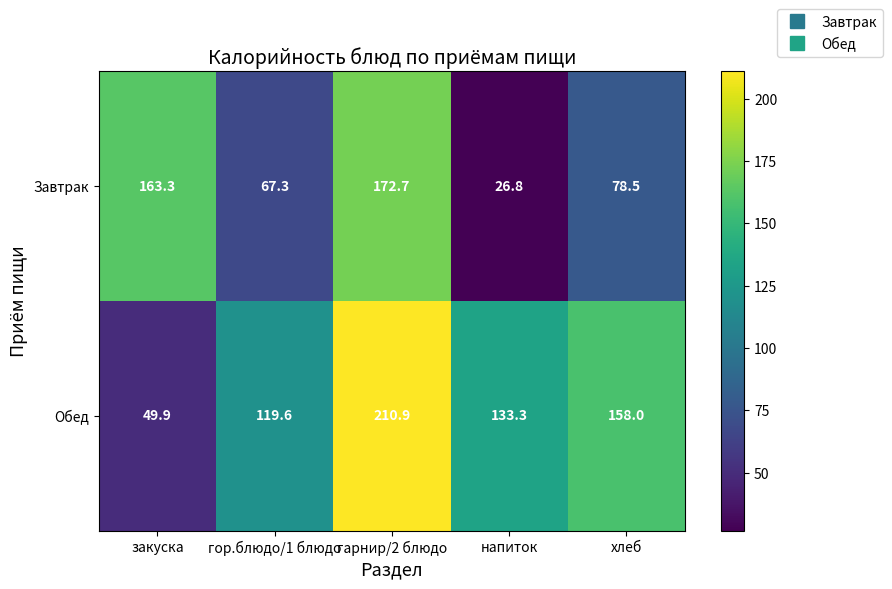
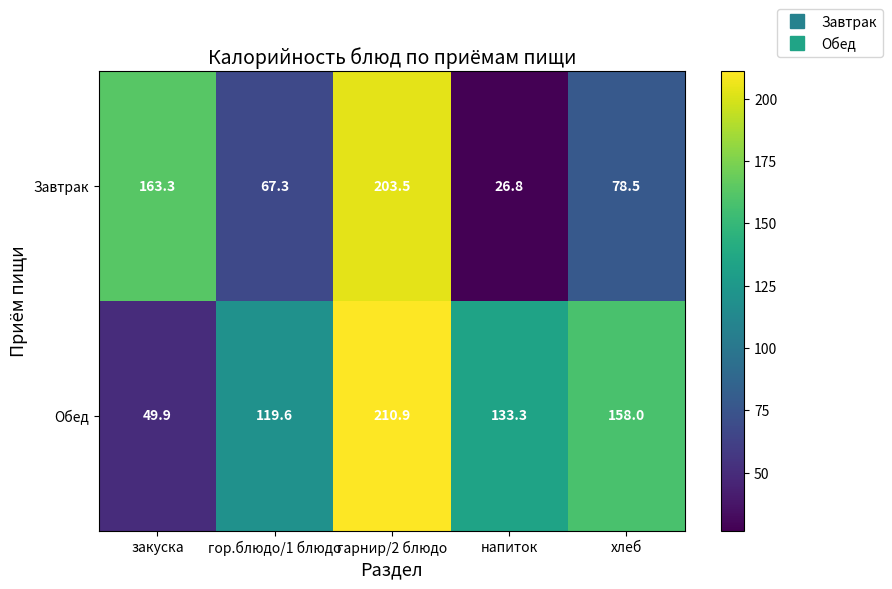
Завтрак, гарнир/2 блюдо: 172.7 -> 203.5
